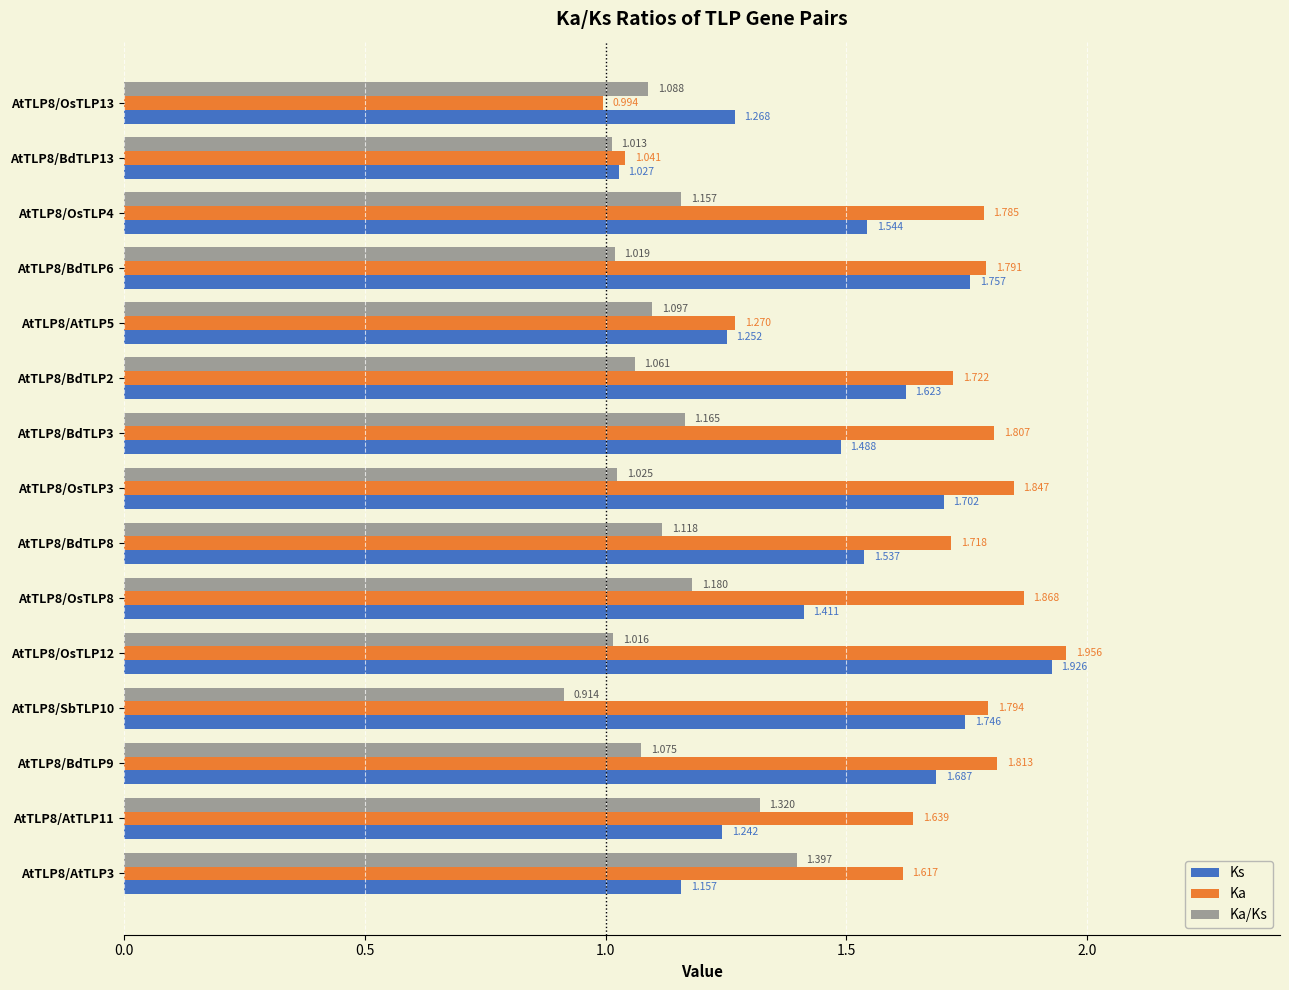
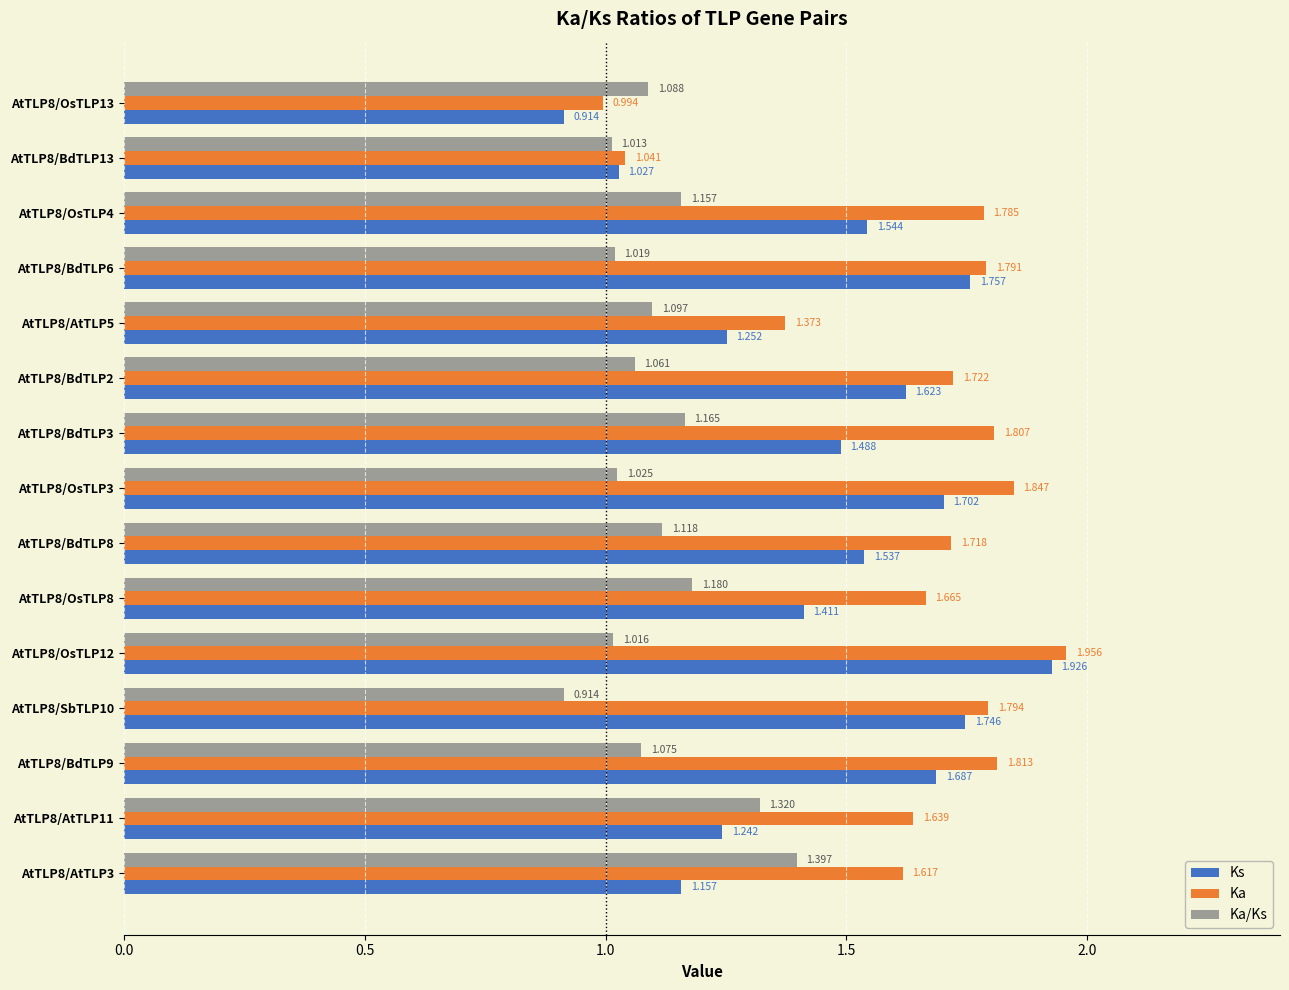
Ks, AtTLP8/OsTLP13: 1.268 -> 0.914
Ka, AtTLP8/AtTLP5: 1.270 -> 1.373
Ka, AtTLP8/OsTLP8: 1.868 -> 1.665
